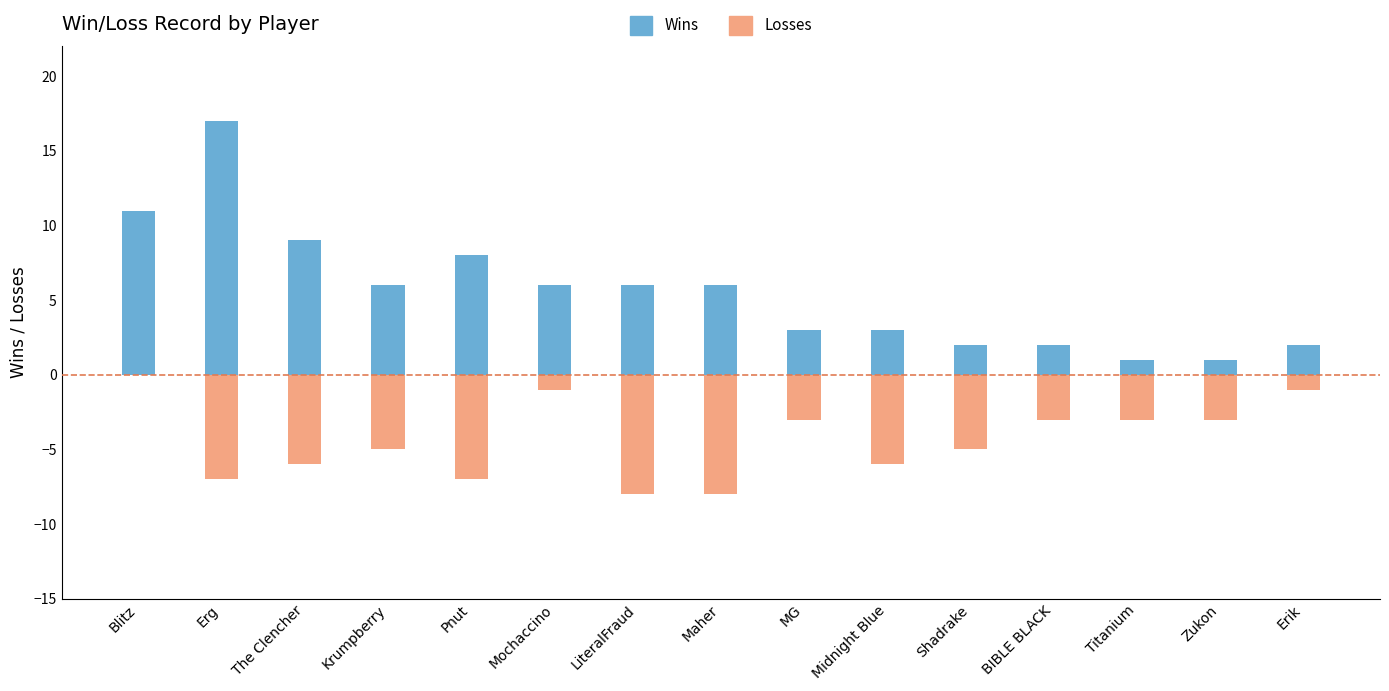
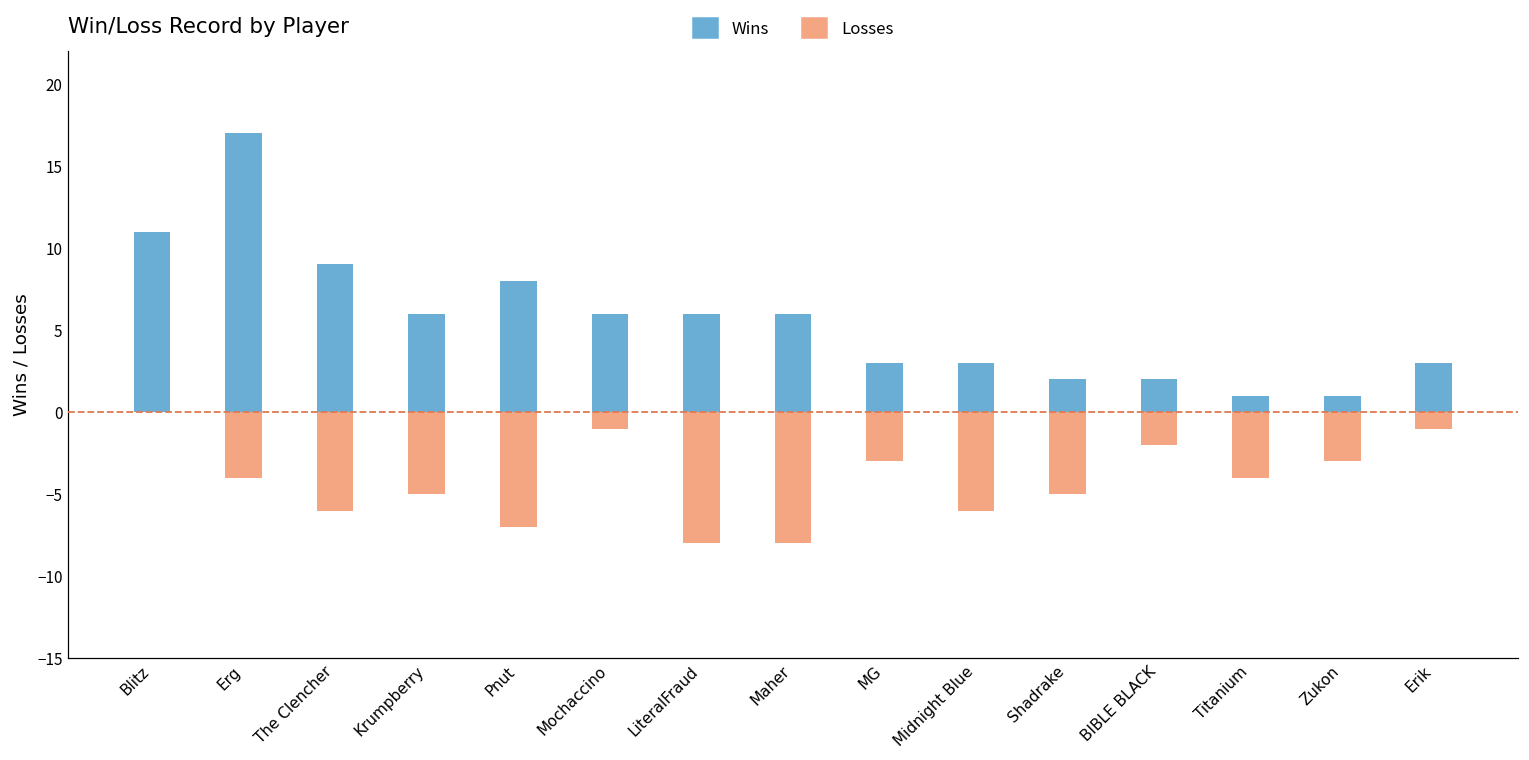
Losses, Erg: -7.0 -> -4.0
Losses, BIBLE BLACK: -3.0 -> -2.0
Losses, Titanium: -3.0 -> -4.0
Wins, Erik: 2 -> 3
